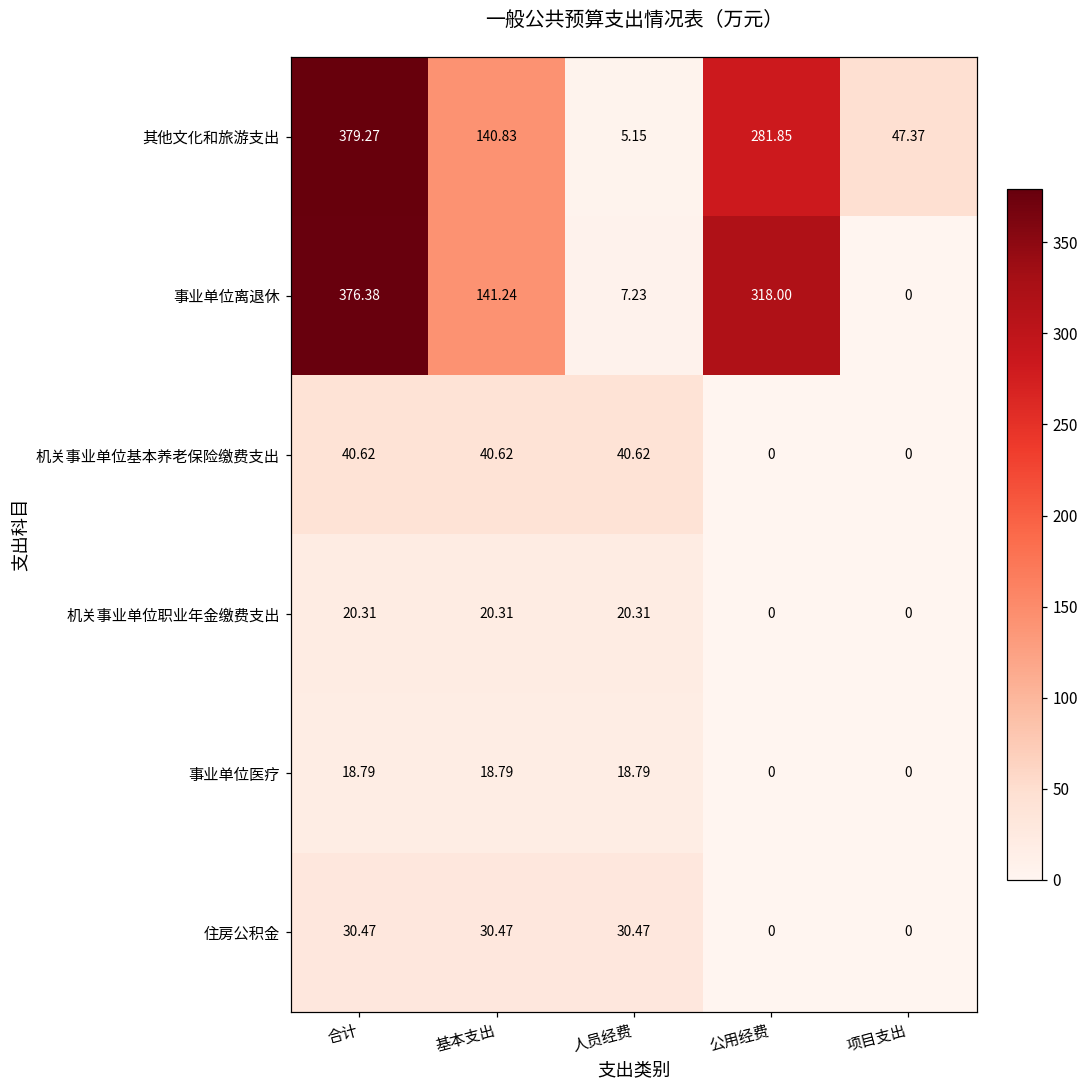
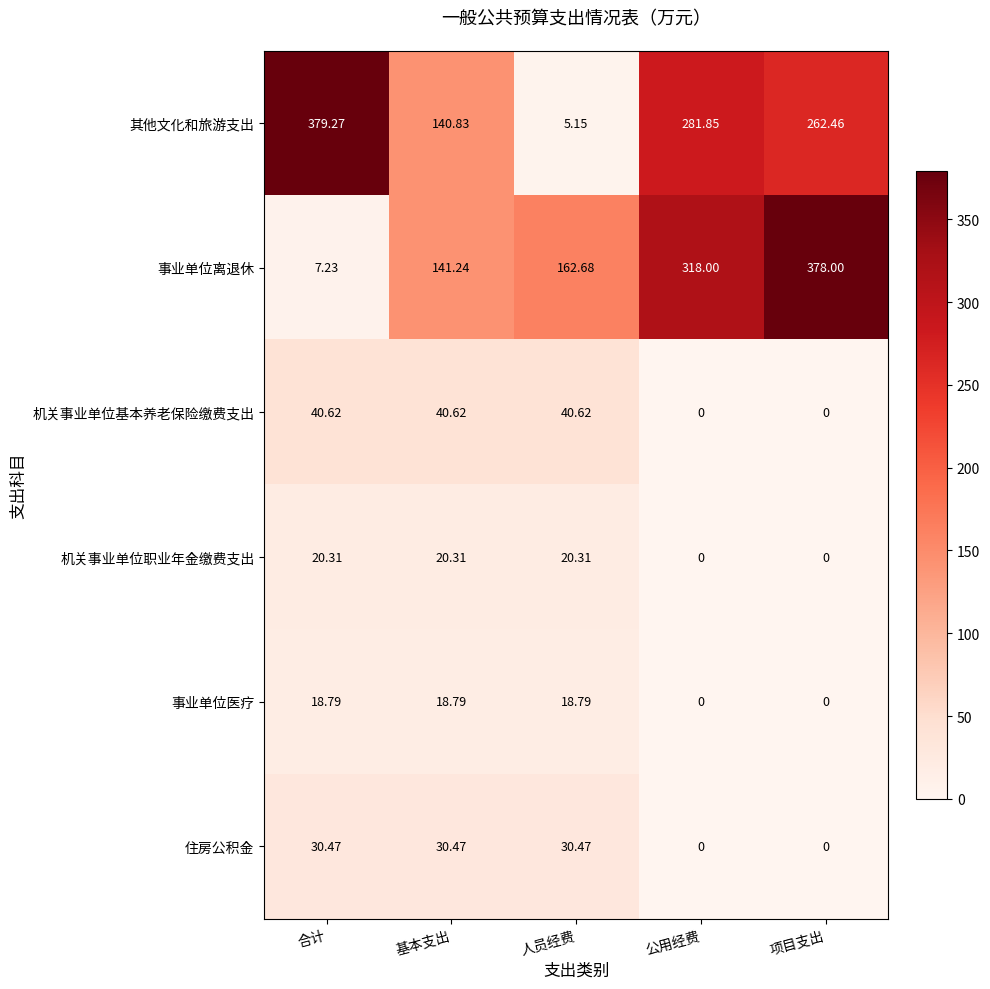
其他文化和旅游支出, 项目支出: 47.37 -> 262.46
事业单位离退休, 合计: 376.38 -> 7.23
事业单位离退休, 人员经费: 7.23 -> 162.68
事业单位离退休, 项目支出: 0 -> 378.00
